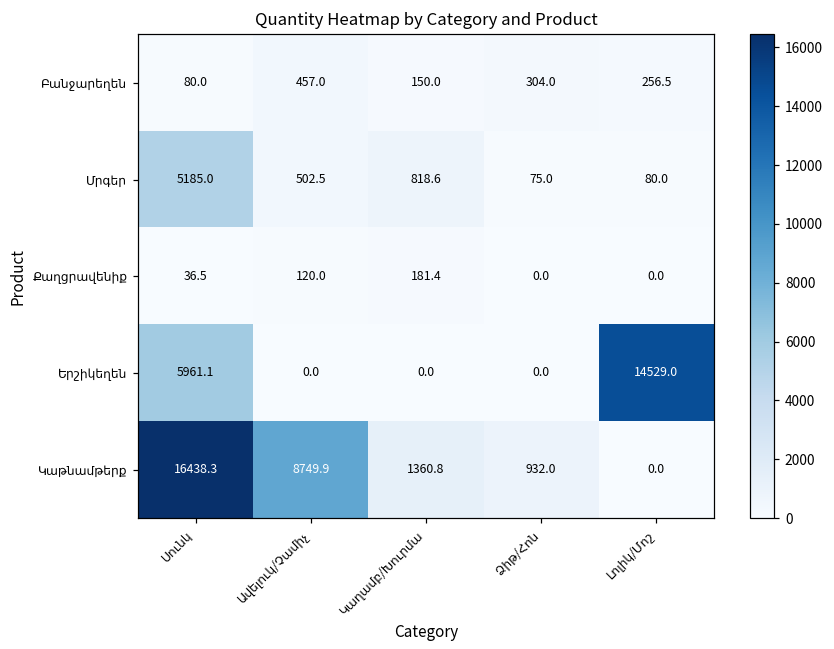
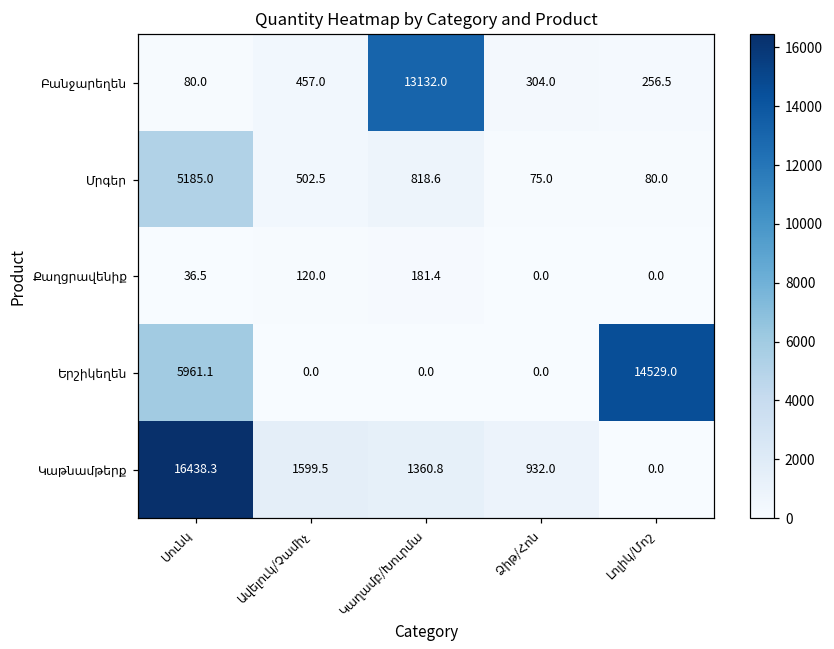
Բանջարեղեն, Կաղամբ/Խուրմա: 150.0 -> 13132.0
Կաթնամթերք, Ավելուկ/Չամիչ: 8749.9 -> 1599.5
